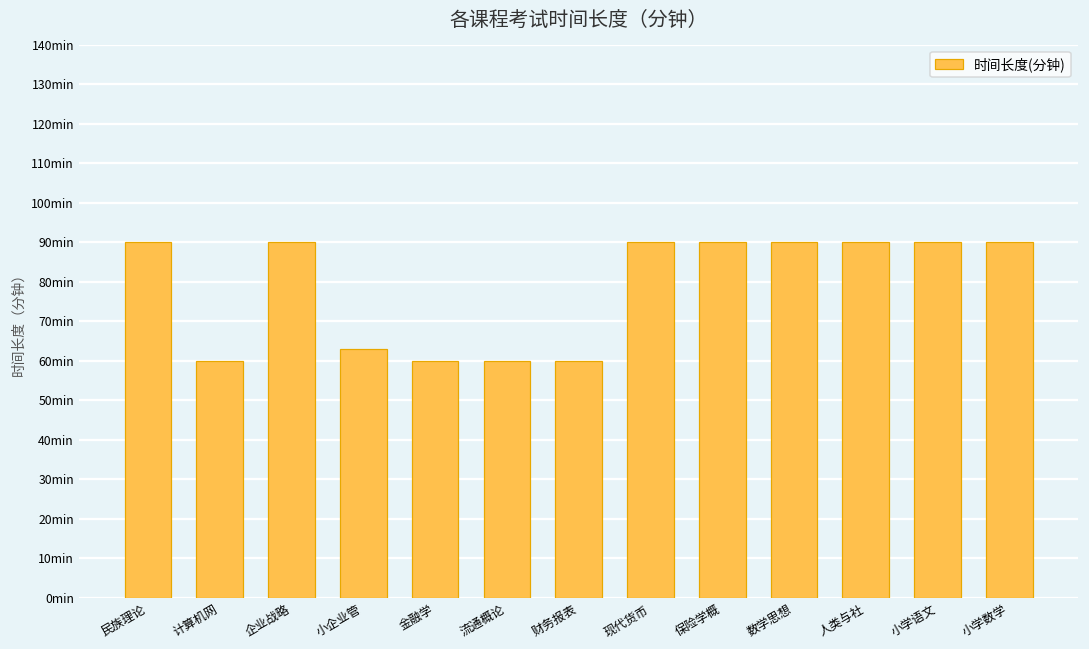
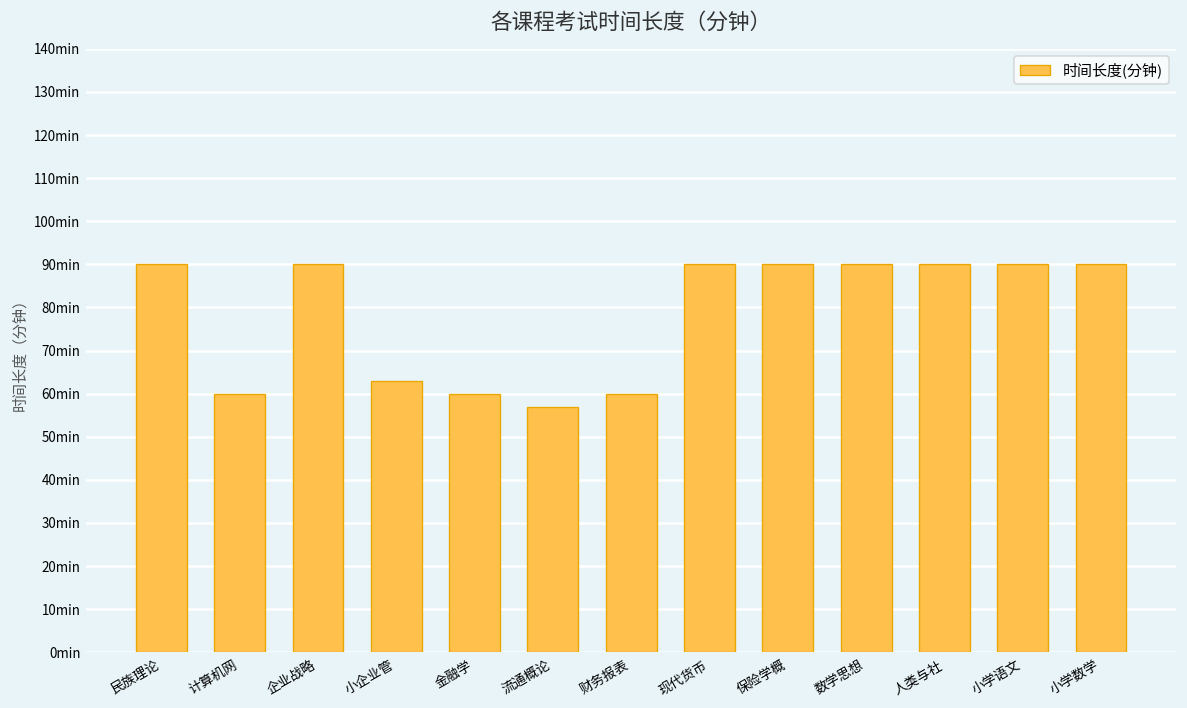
流通概论: 60min -> 57min
